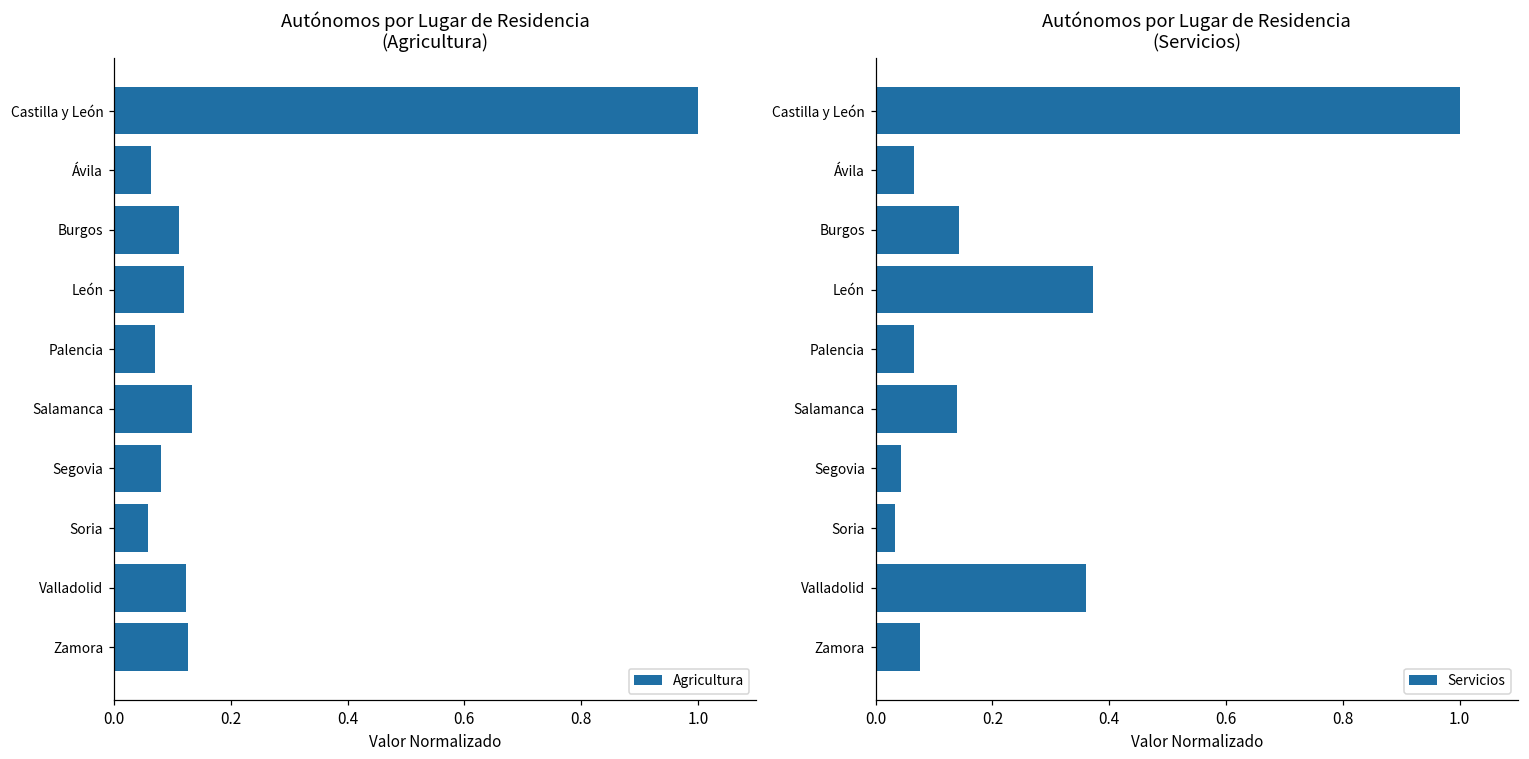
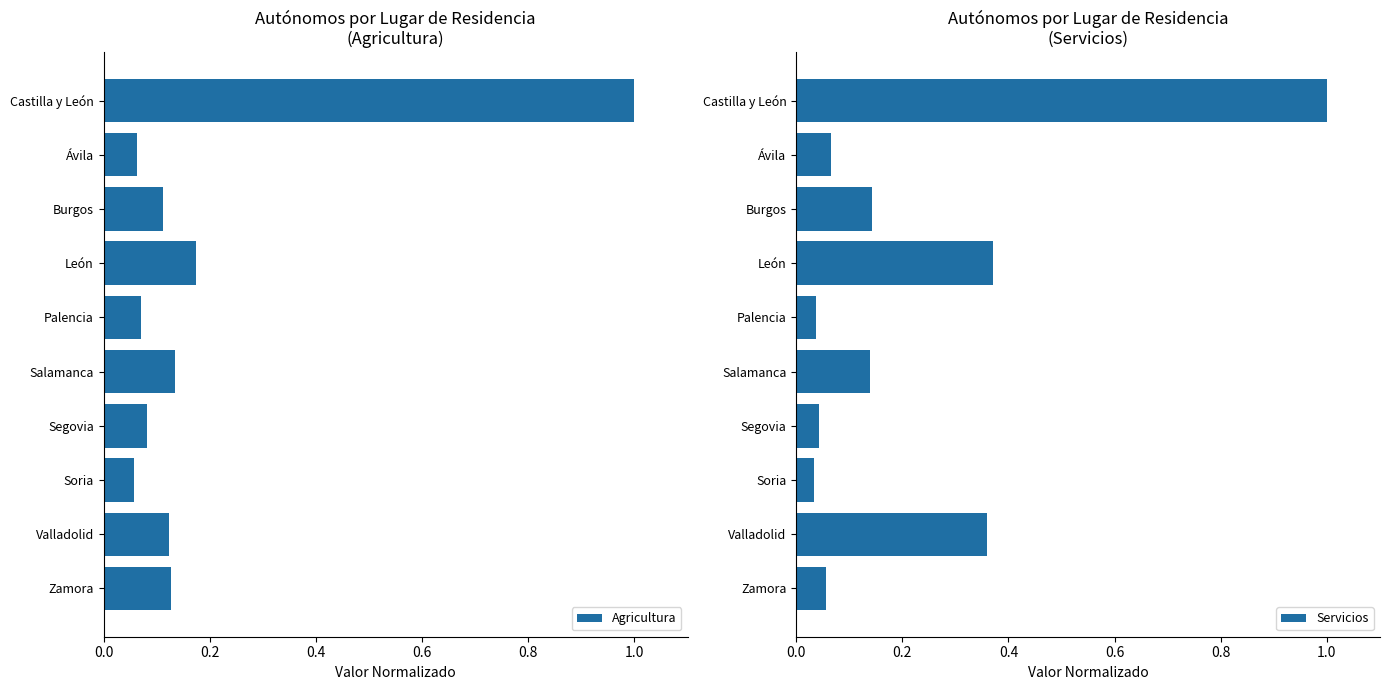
Autónomos por Lugar de Residencia (Agricultura), León: 0.12 -> 0.17
Autónomos por Lugar de Residencia (Servicios), Palencia: 0.07 -> 0.04
Autónomos por Lugar de Residencia (Servicios), Zamora: 0.08 -> 0.06
